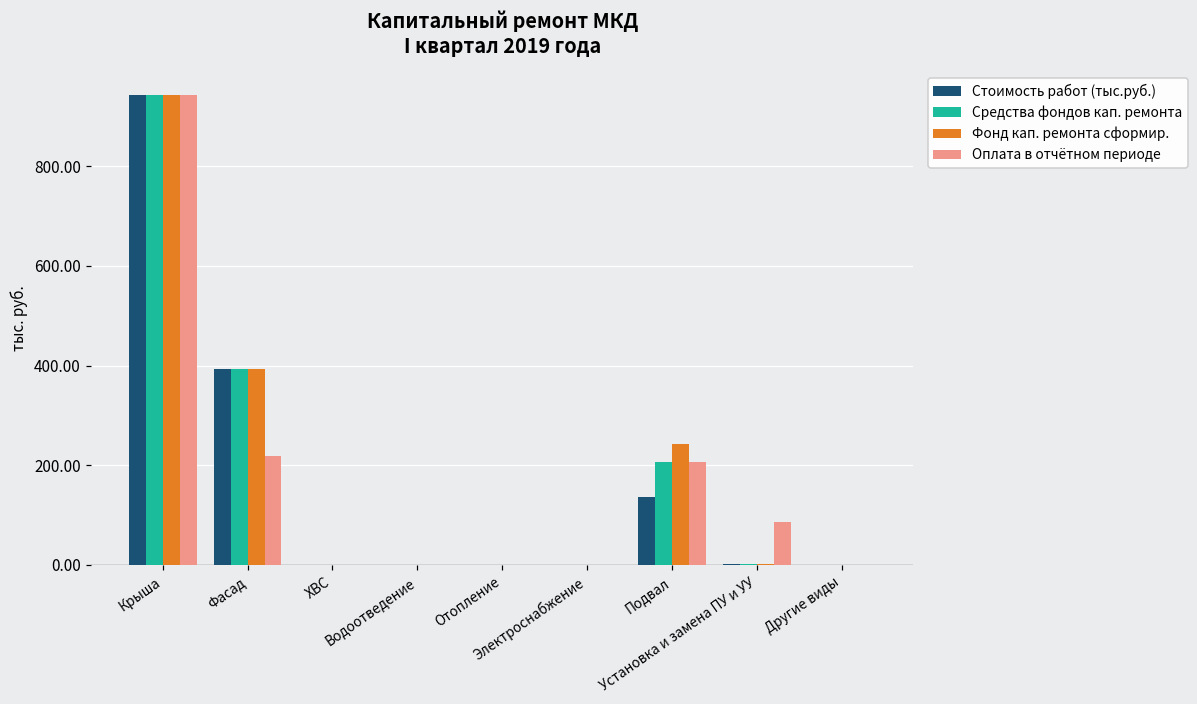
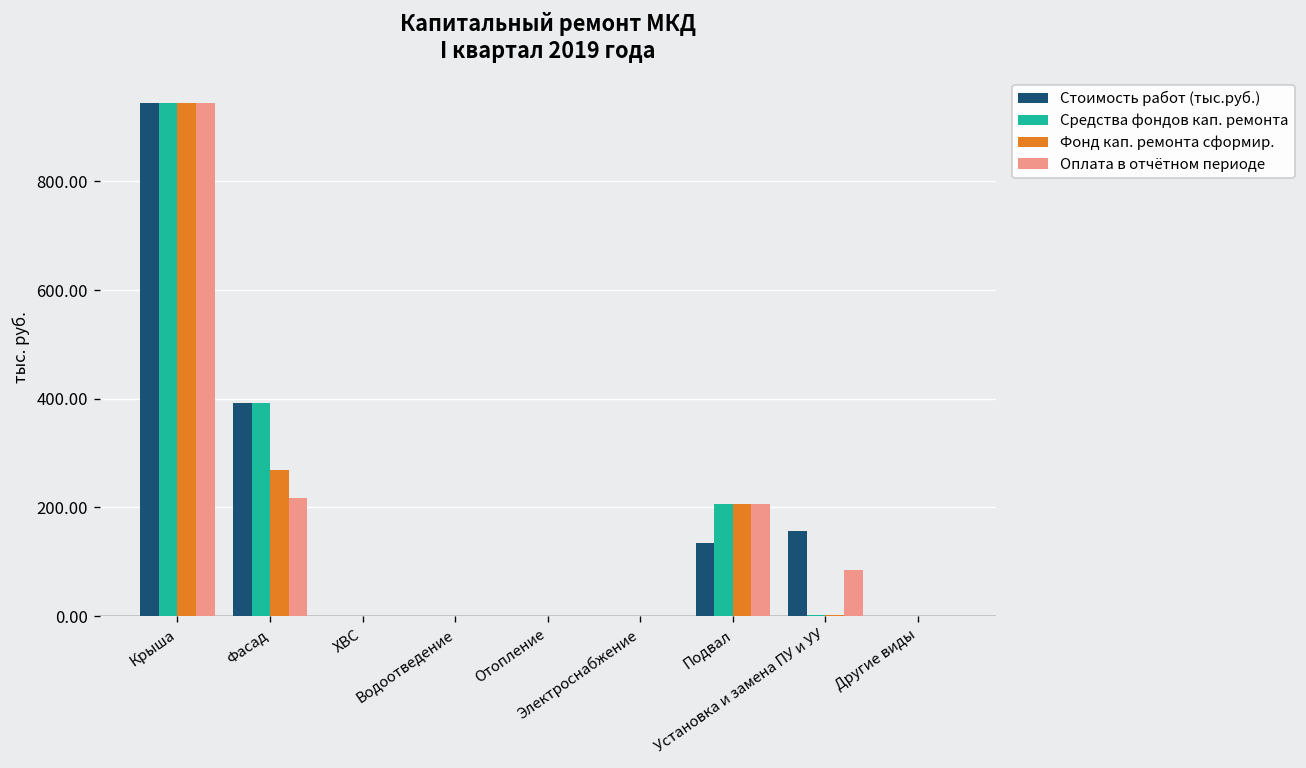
Фонд кап. ремонта сформир., Фасад: 390 -> 270
Фонд кап. ремонта сформир., Подвал: 240 -> 210
Стоимость работ (тыс.руб.), Установка и замена ПУ и УУ: 0 -> 160
